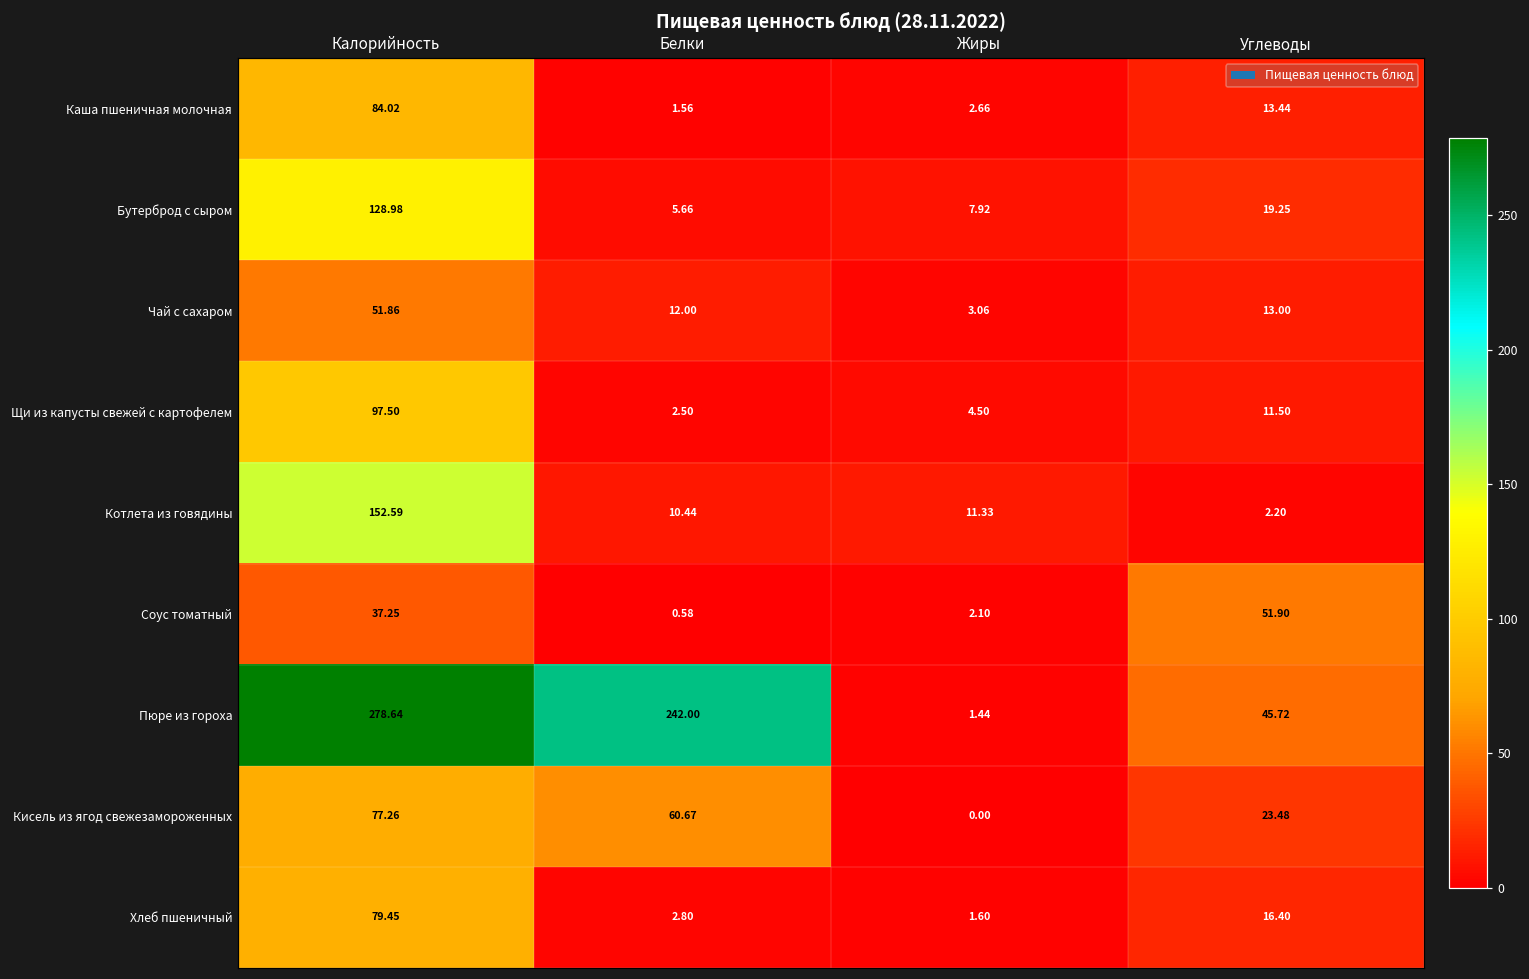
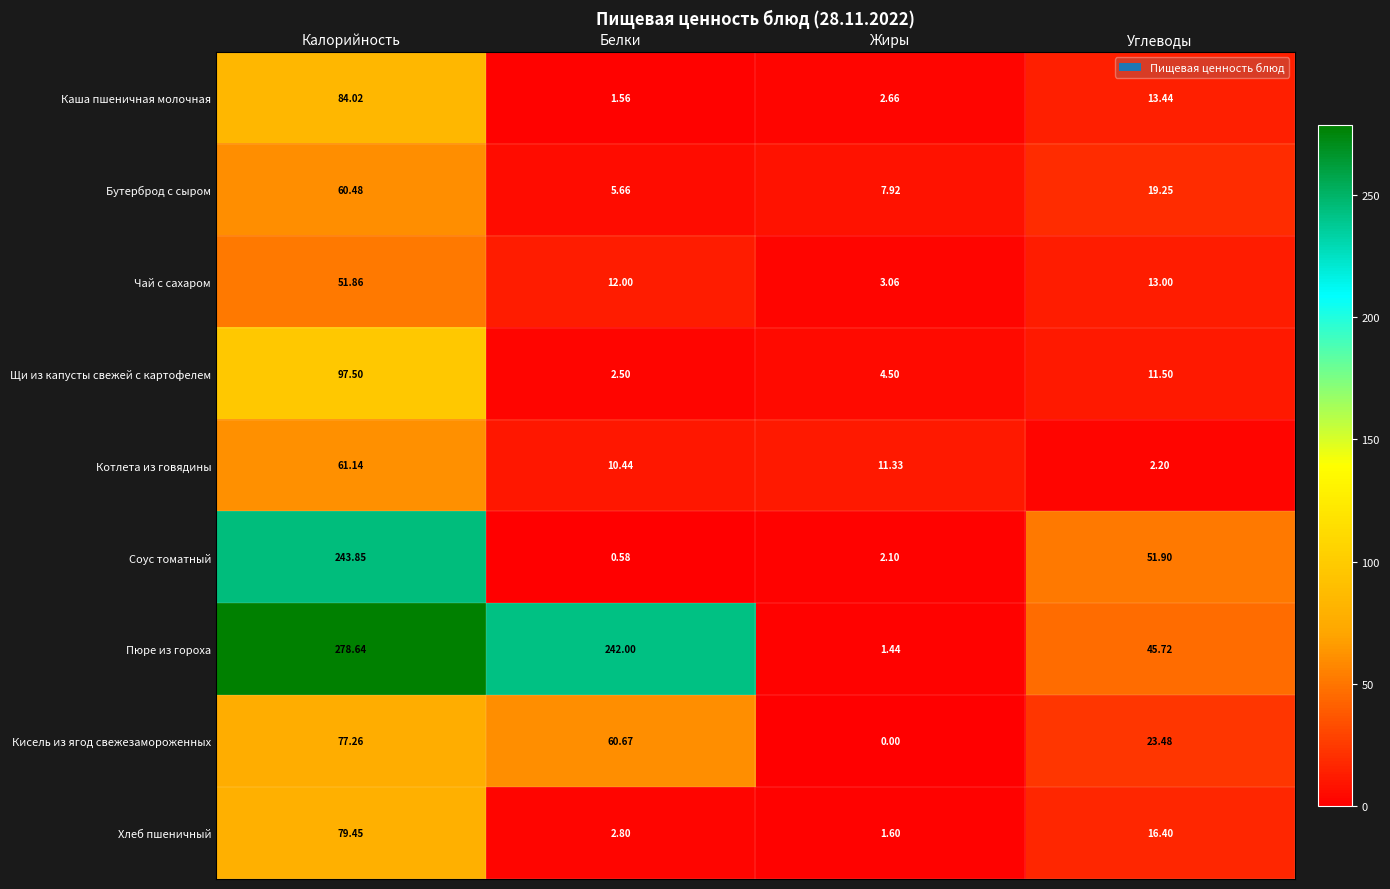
Бутерброд с сыром, Калорийность: 128.98 -> 60.48
Котлета из говядины, Калорийность: 152.59 -> 61.14
Соус томатный, Калорийность: 37.25 -> 243.85
